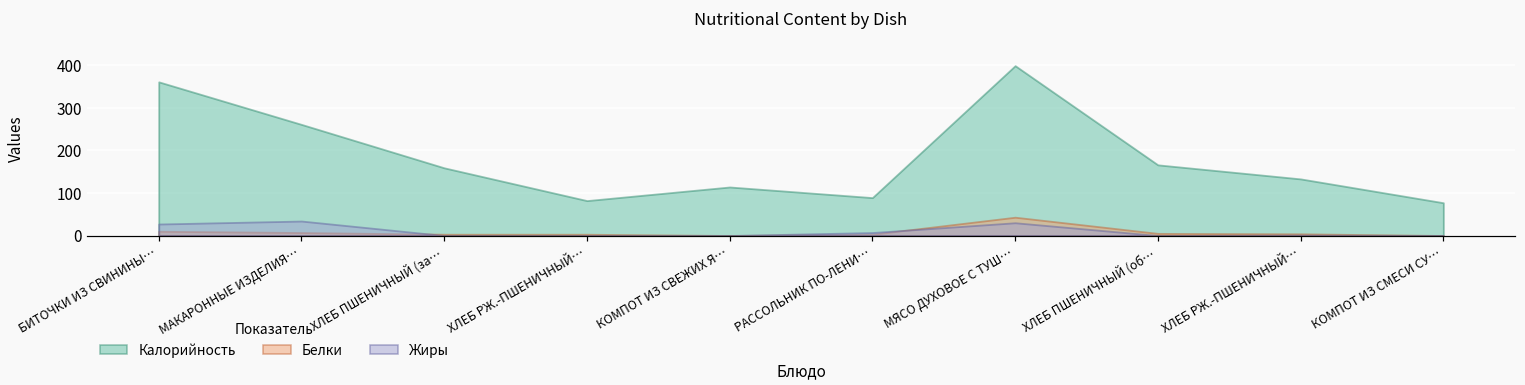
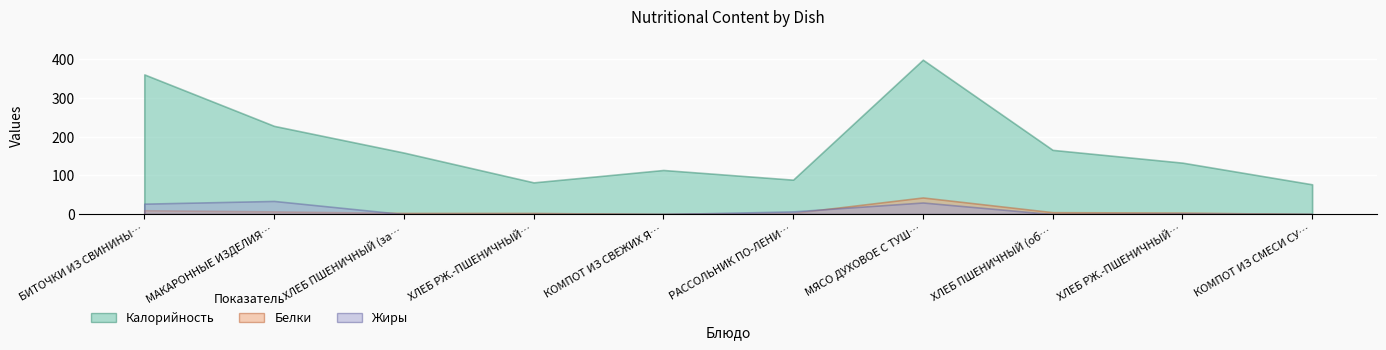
Калорийность, МАКАРОННЫЕ ИЗДЕЛИЯ…: 260 -> 230
